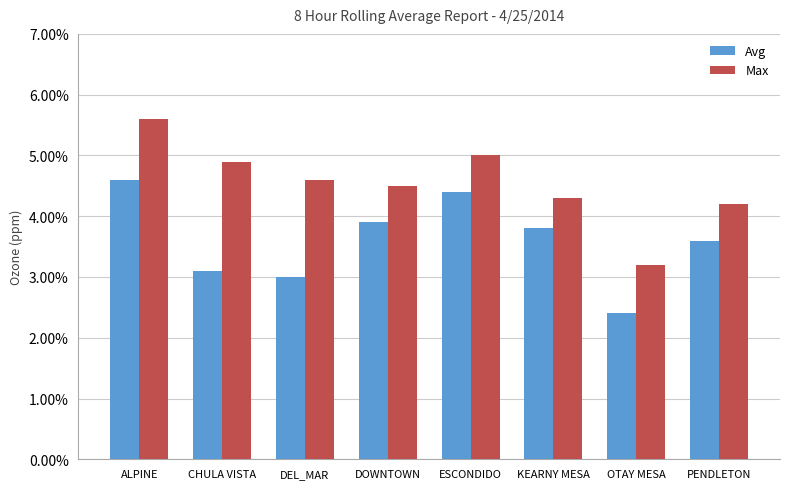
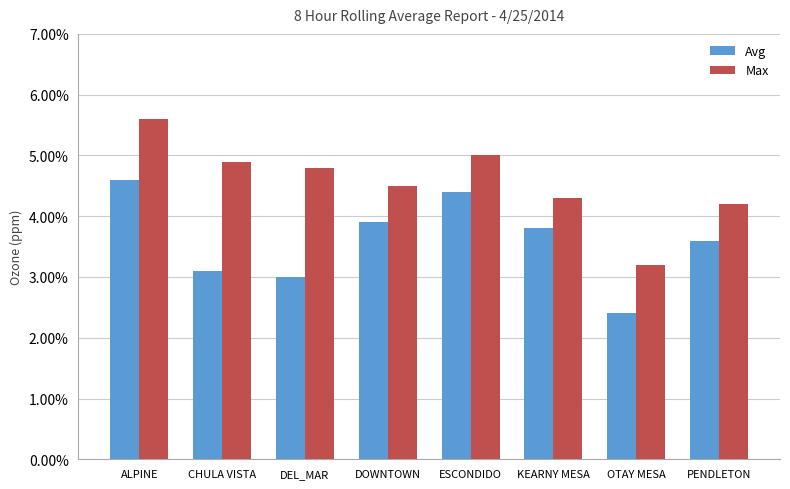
Max, DEL_MAR: 4.6% -> 4.8%
